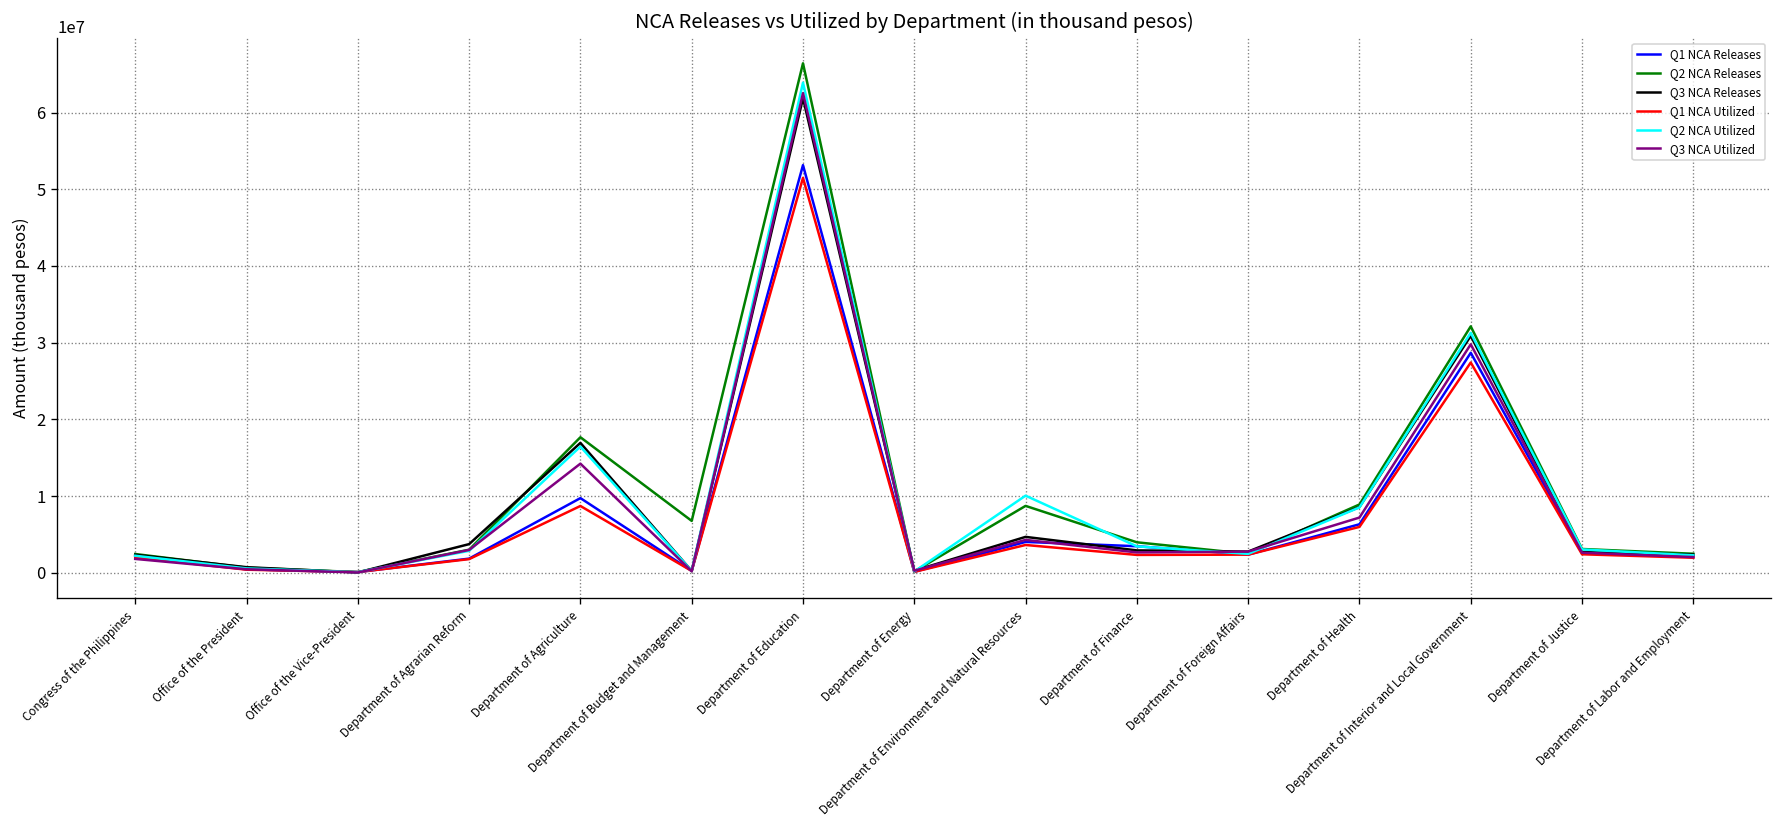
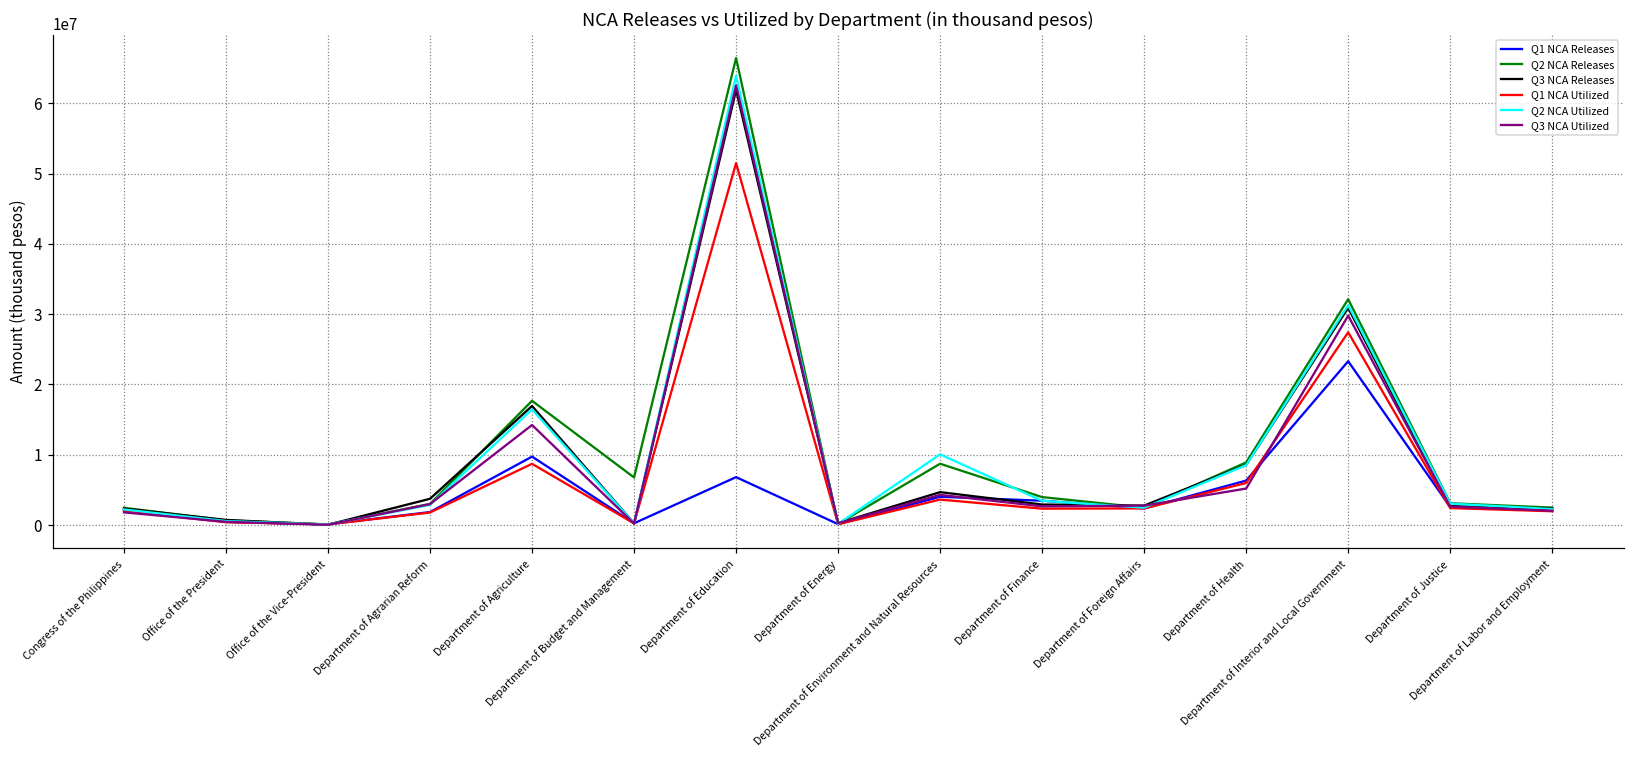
Q1 NCA Releases, Department of Education: 53000000 -> 7000000
Q3 NCA Utilized, Department of Health: 7000000 -> 5000000
Q1 NCA Releases, Department of Interior and Local Government: 29000000 -> 23000000
